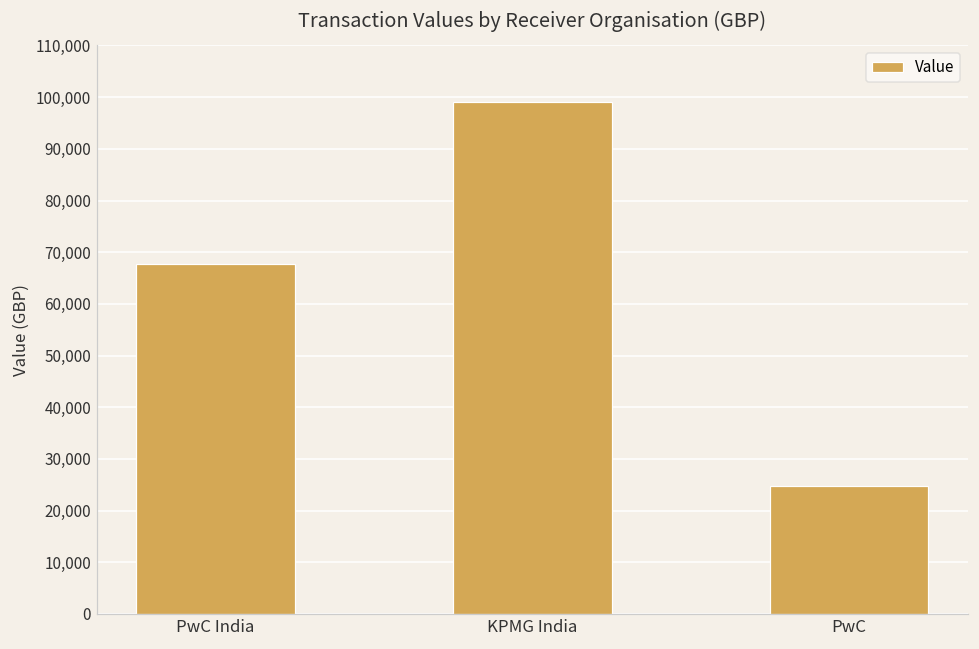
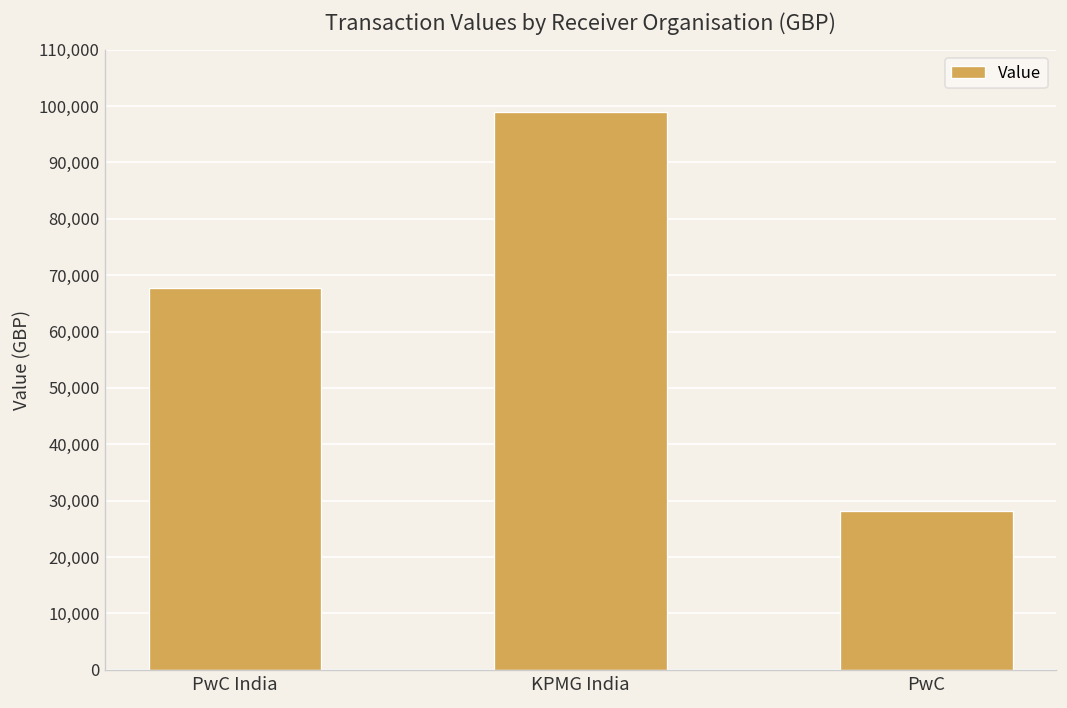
PwC: 25,000 -> 28,000
